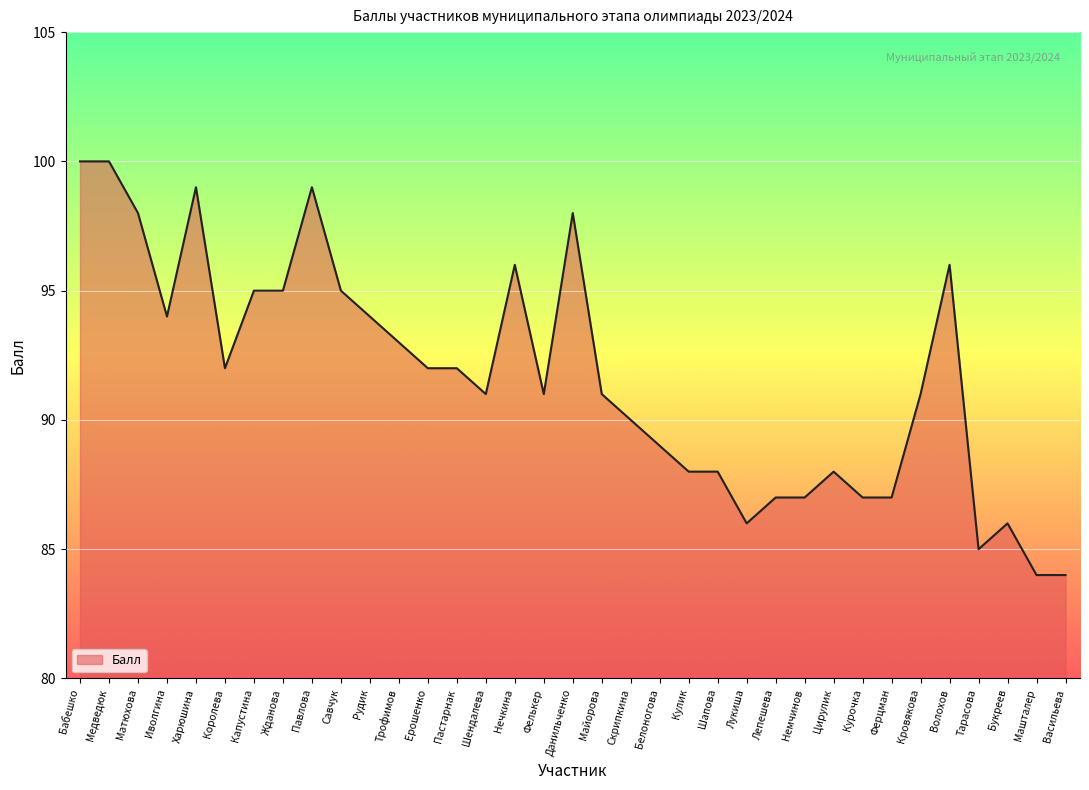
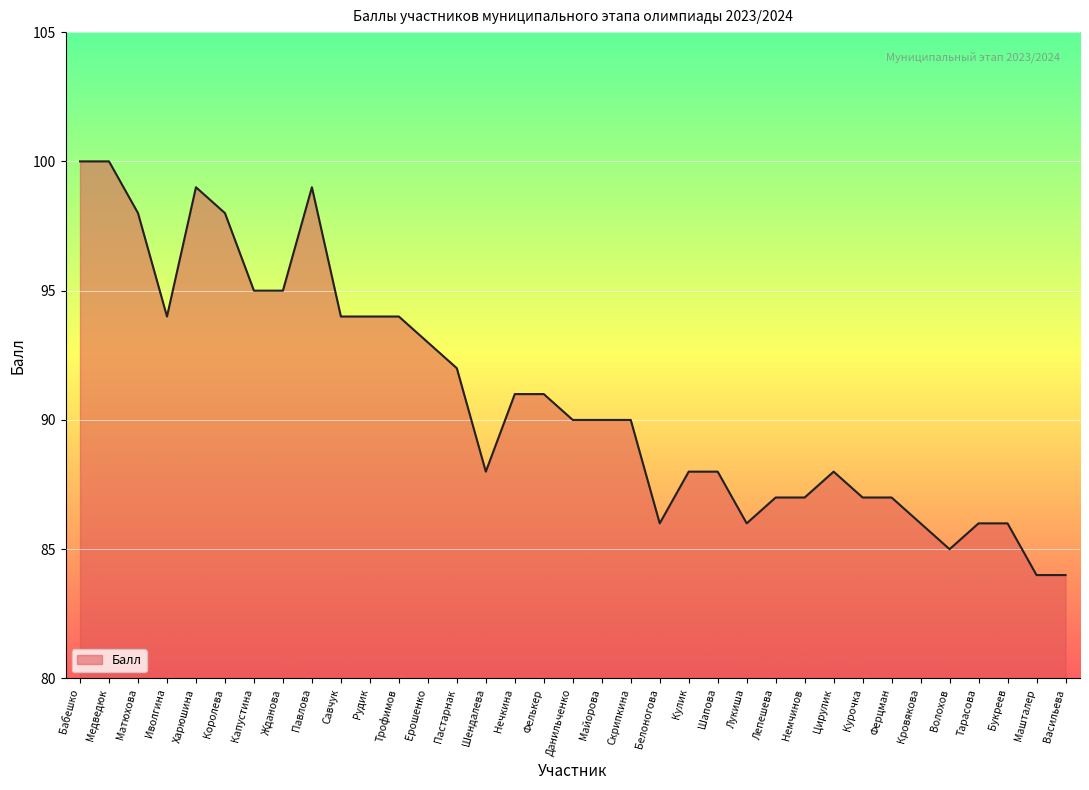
Королева: 92 -> 98
Савчук: 95 -> 94
Трофимов: 93 -> 94
Ерошенко: 92 -> 93
Шендалева: 91 -> 88
Нечкина: 96 -> 91
Данильченко: 98 -> 90
Майорова: 91 -> 90
Белоногова: 89 -> 86
Кровякова: 91 -> 86
Волохов: 96 -> 85
Тарасова: 85 -> 86
